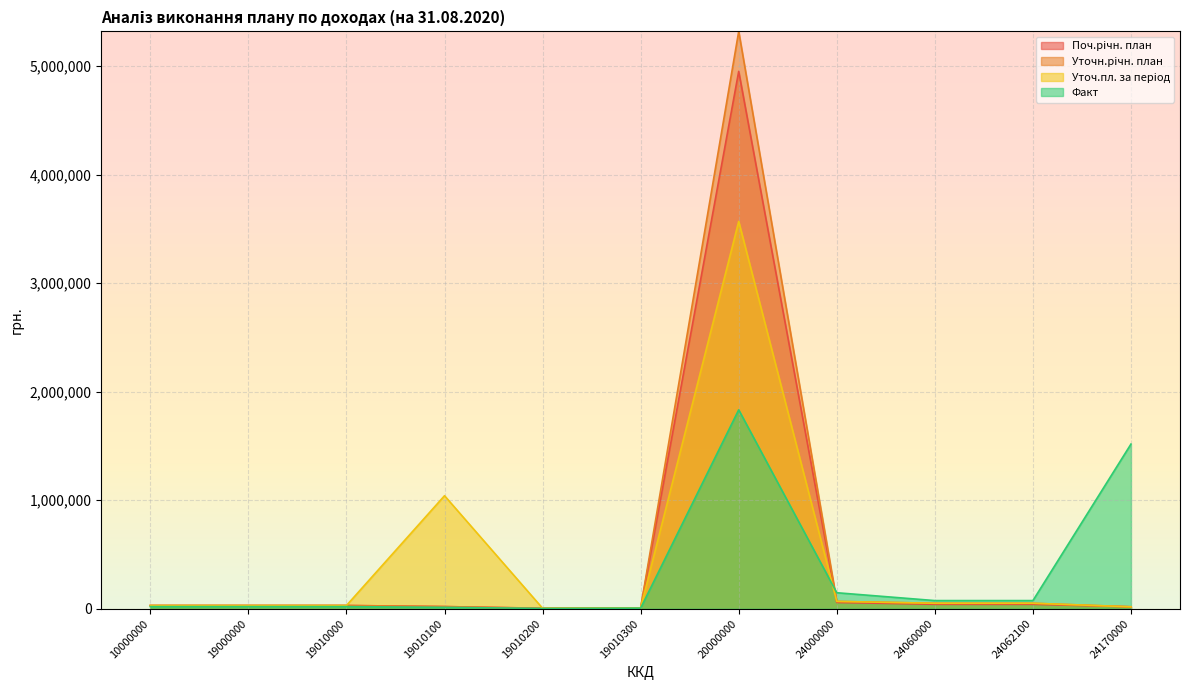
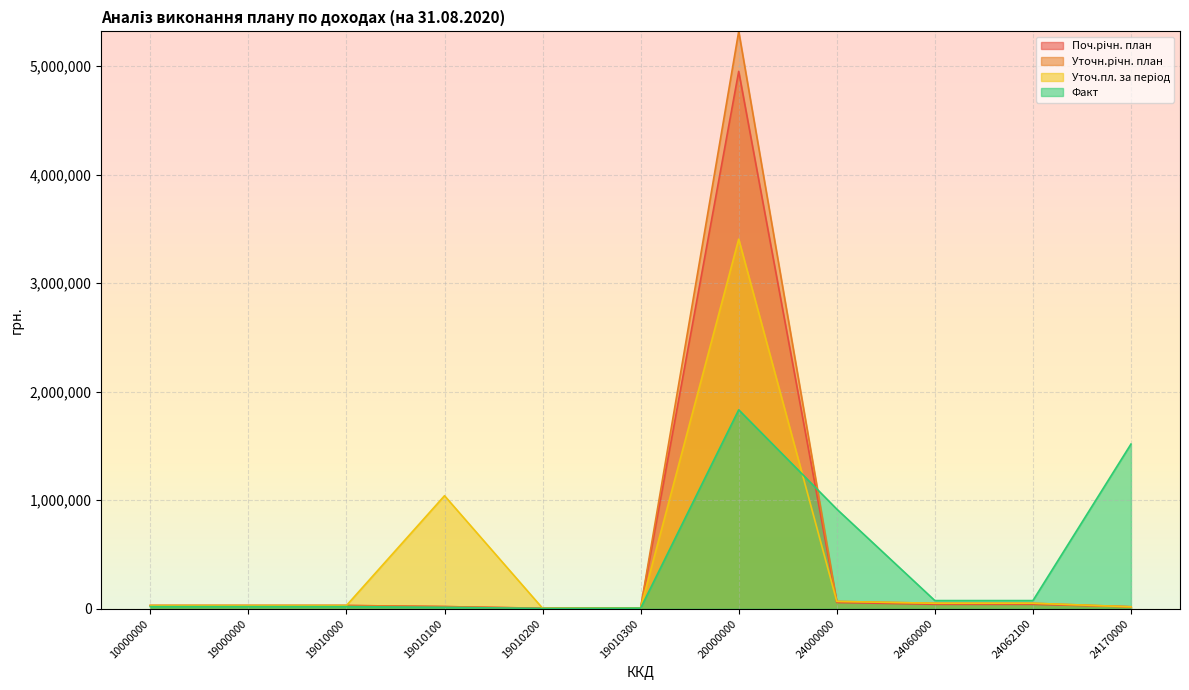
Уточ.пл. за період, 20000000: 3,570,000 -> 3,410,000
Факт, 24000000: 150,000 -> 920,000
